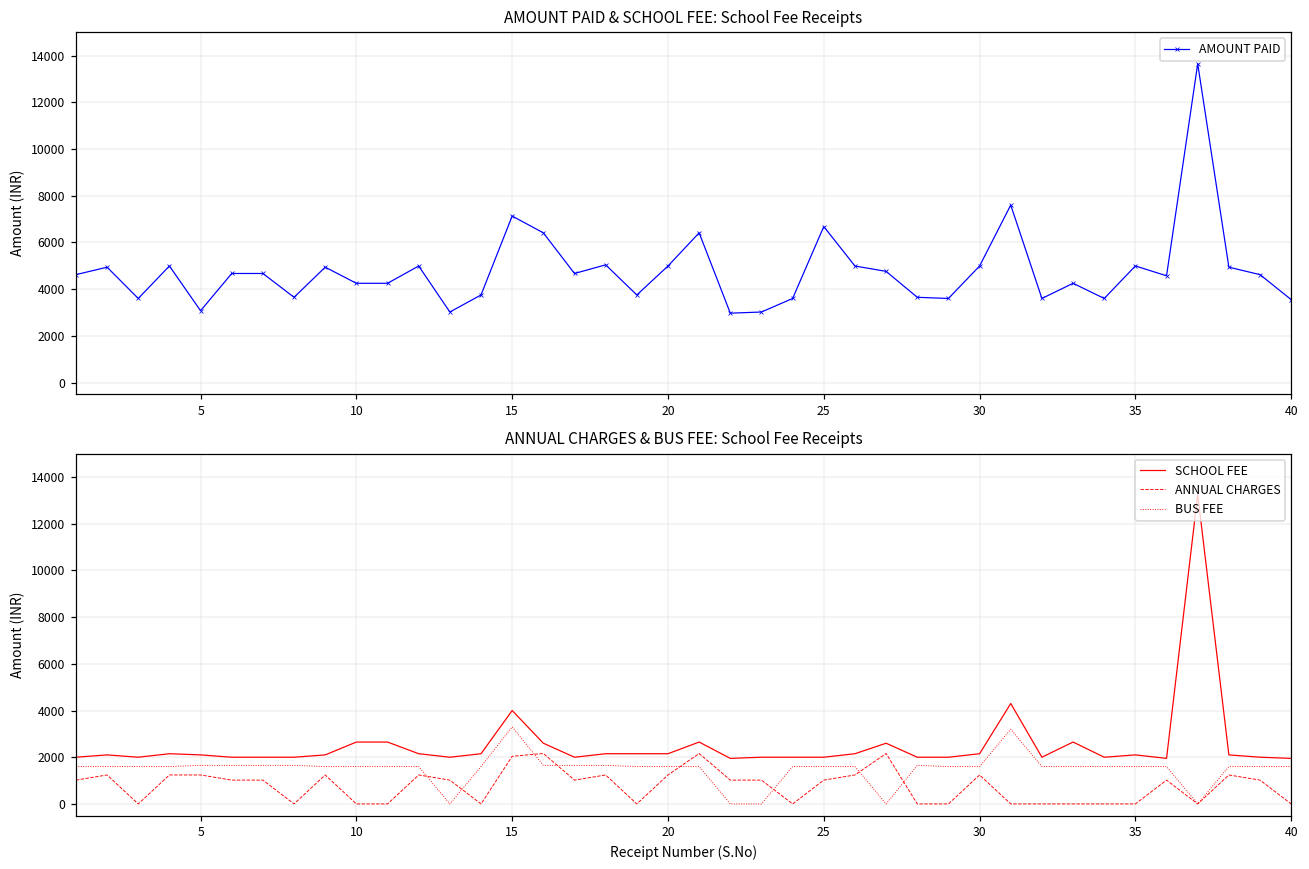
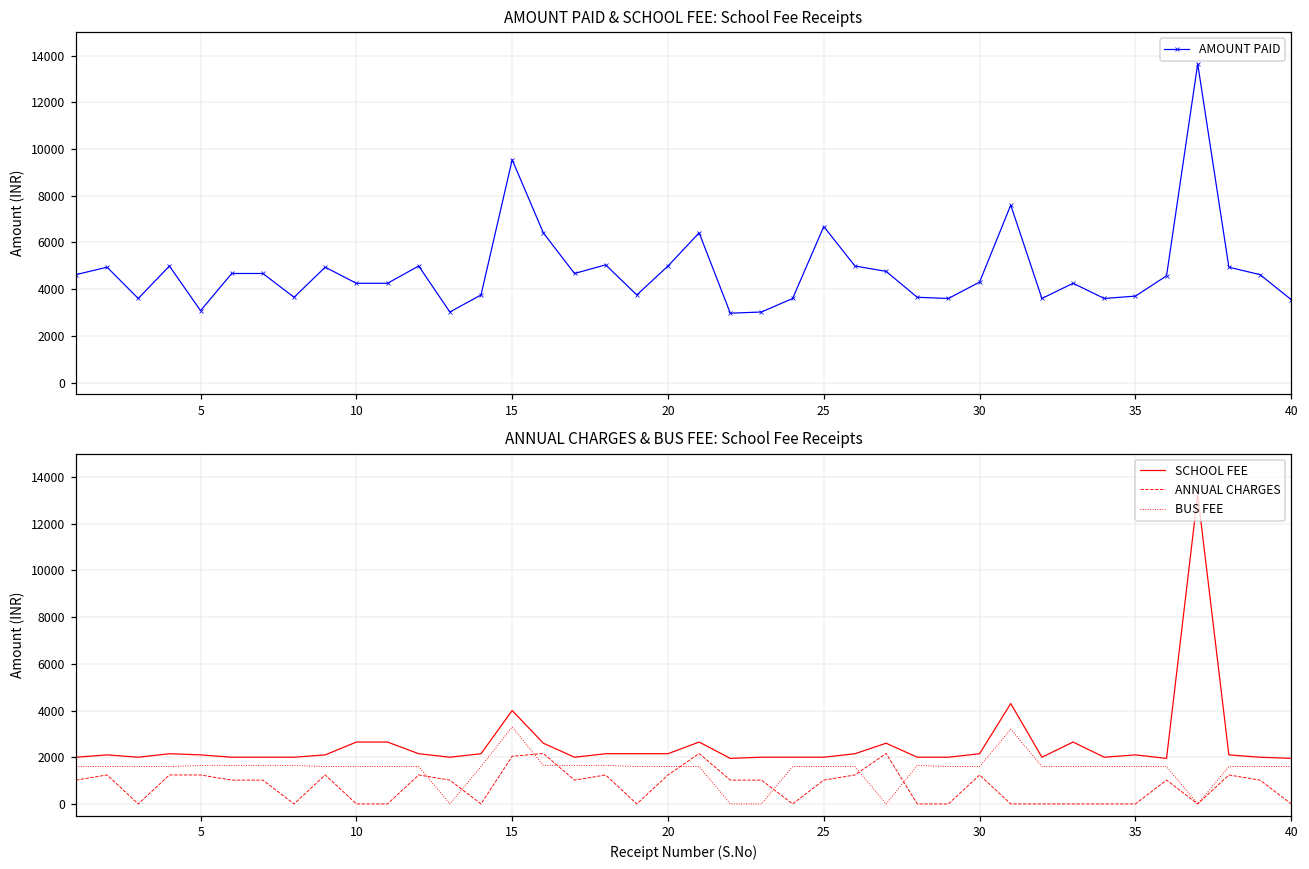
AMOUNT PAID & SCHOOL FEE: School Fee Receipts, 15: 7100 -> 9500
AMOUNT PAID & SCHOOL FEE: School Fee Receipts, 30: 5000 -> 4300
AMOUNT PAID & SCHOOL FEE: School Fee Receipts, 35: 5000 -> 3700
